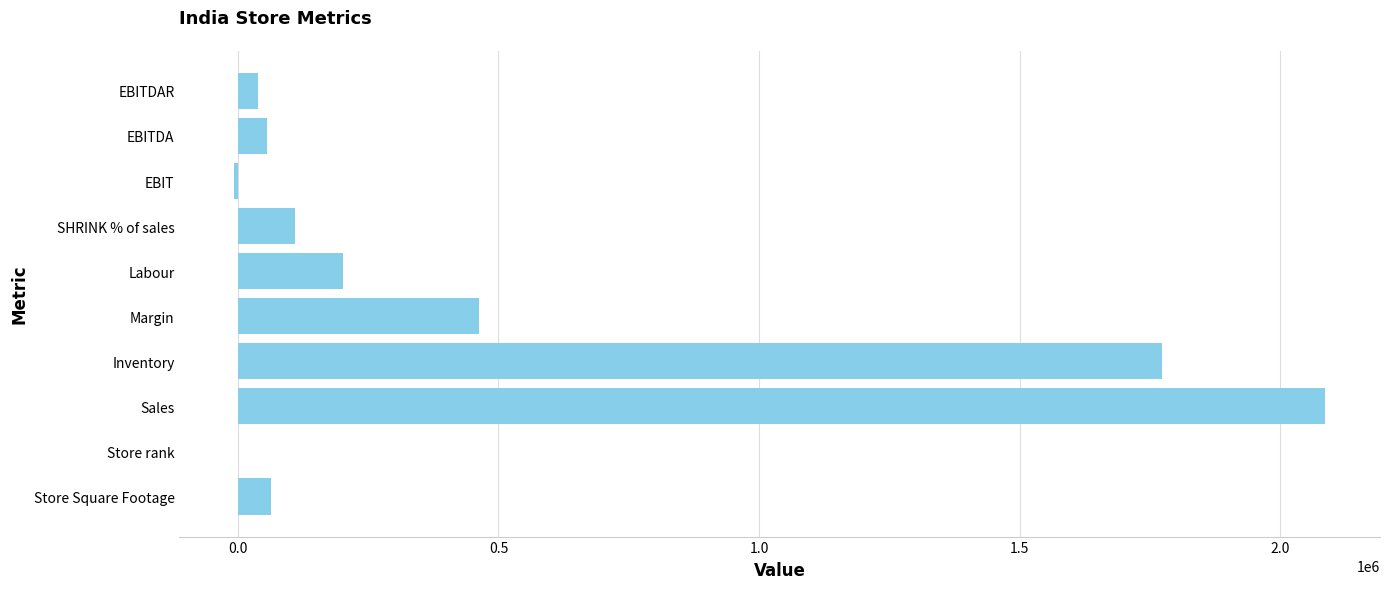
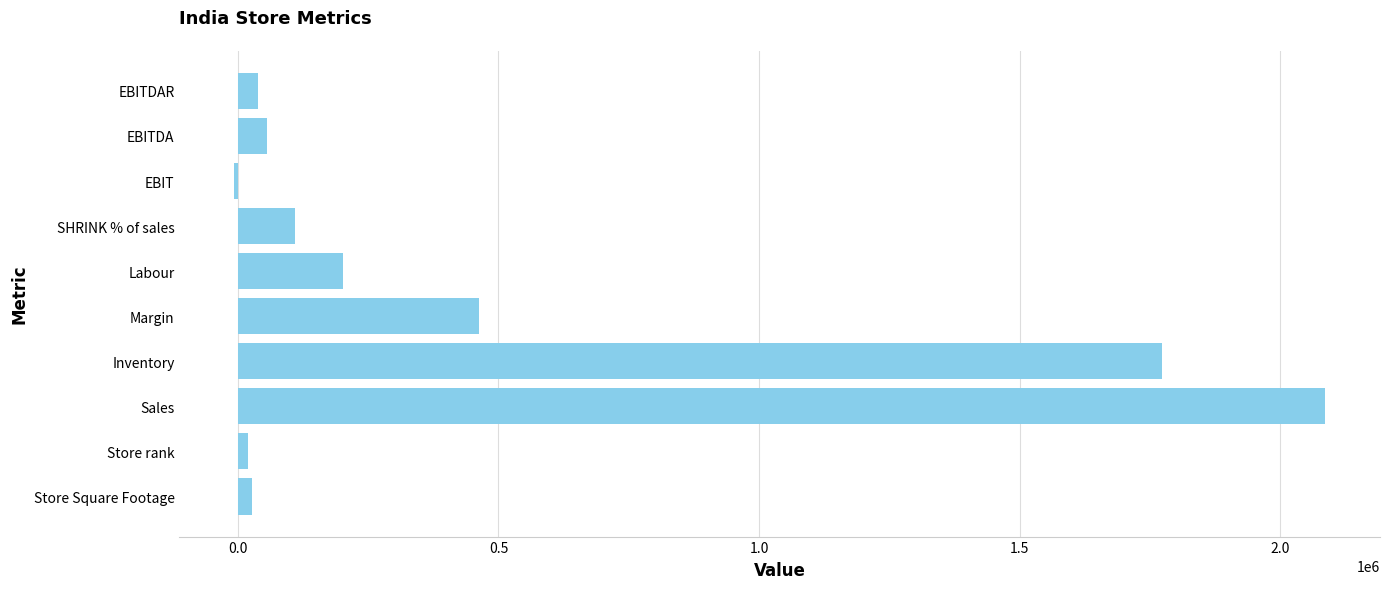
Store rank: 0 -> 20000
Store Square Footage: 60000 -> 30000
